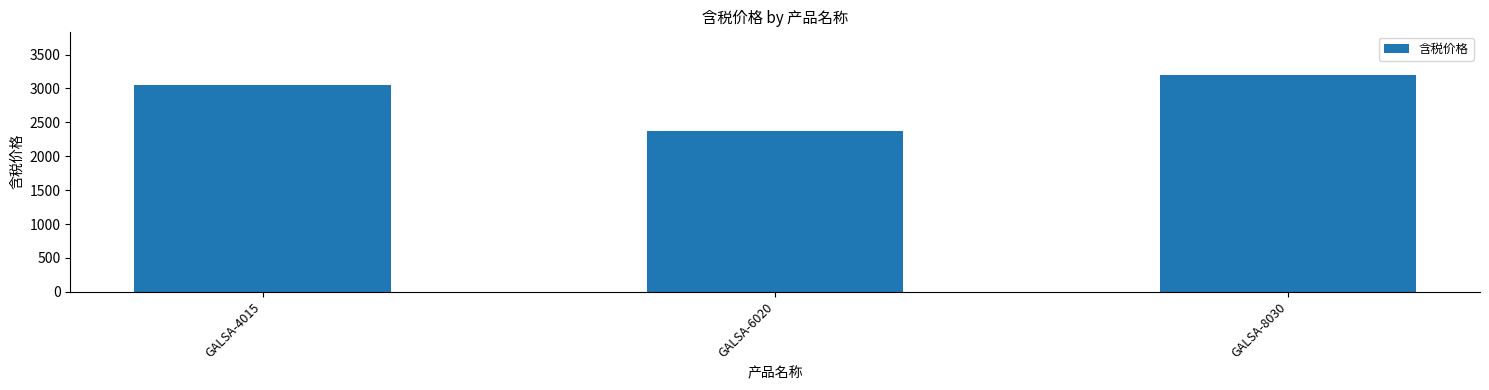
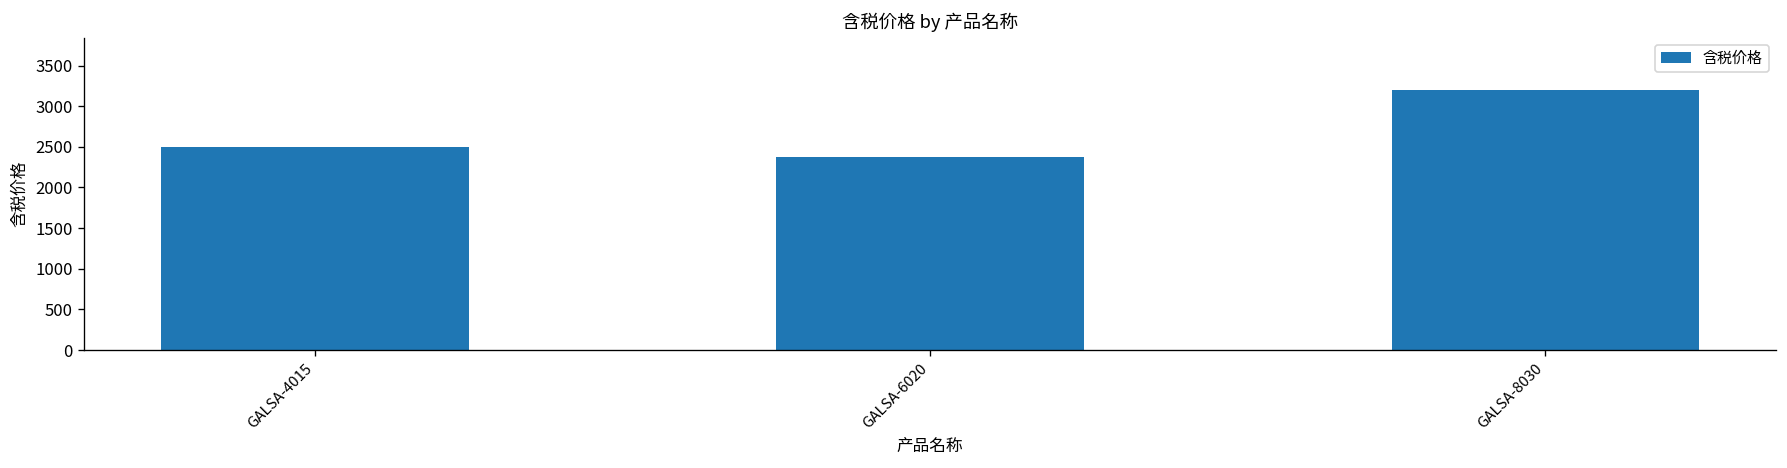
GALSA-4015: 3000 -> 2500
